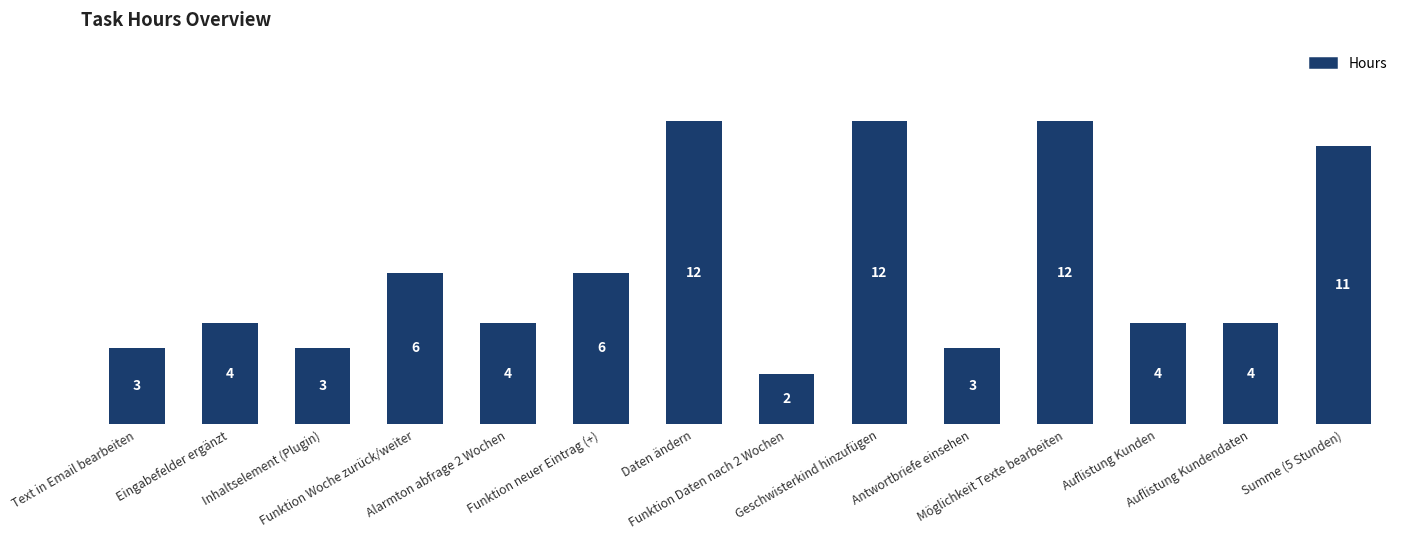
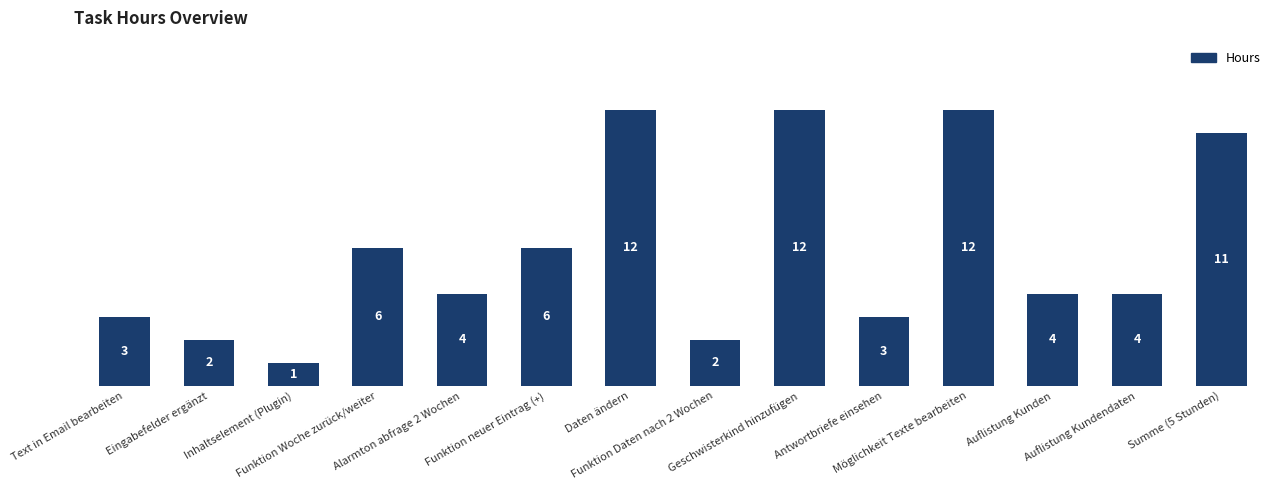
Eingabefelder ergänzt: 4 -> 2
Inhaltselement (Plugin): 3 -> 1
